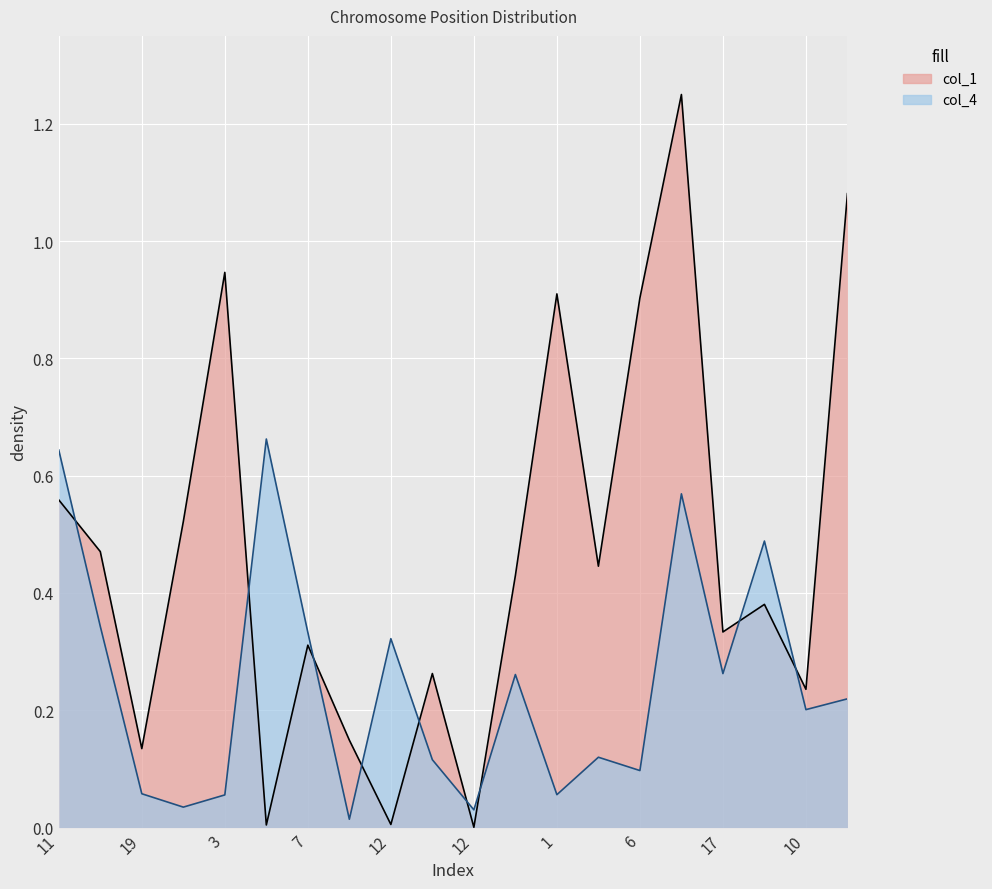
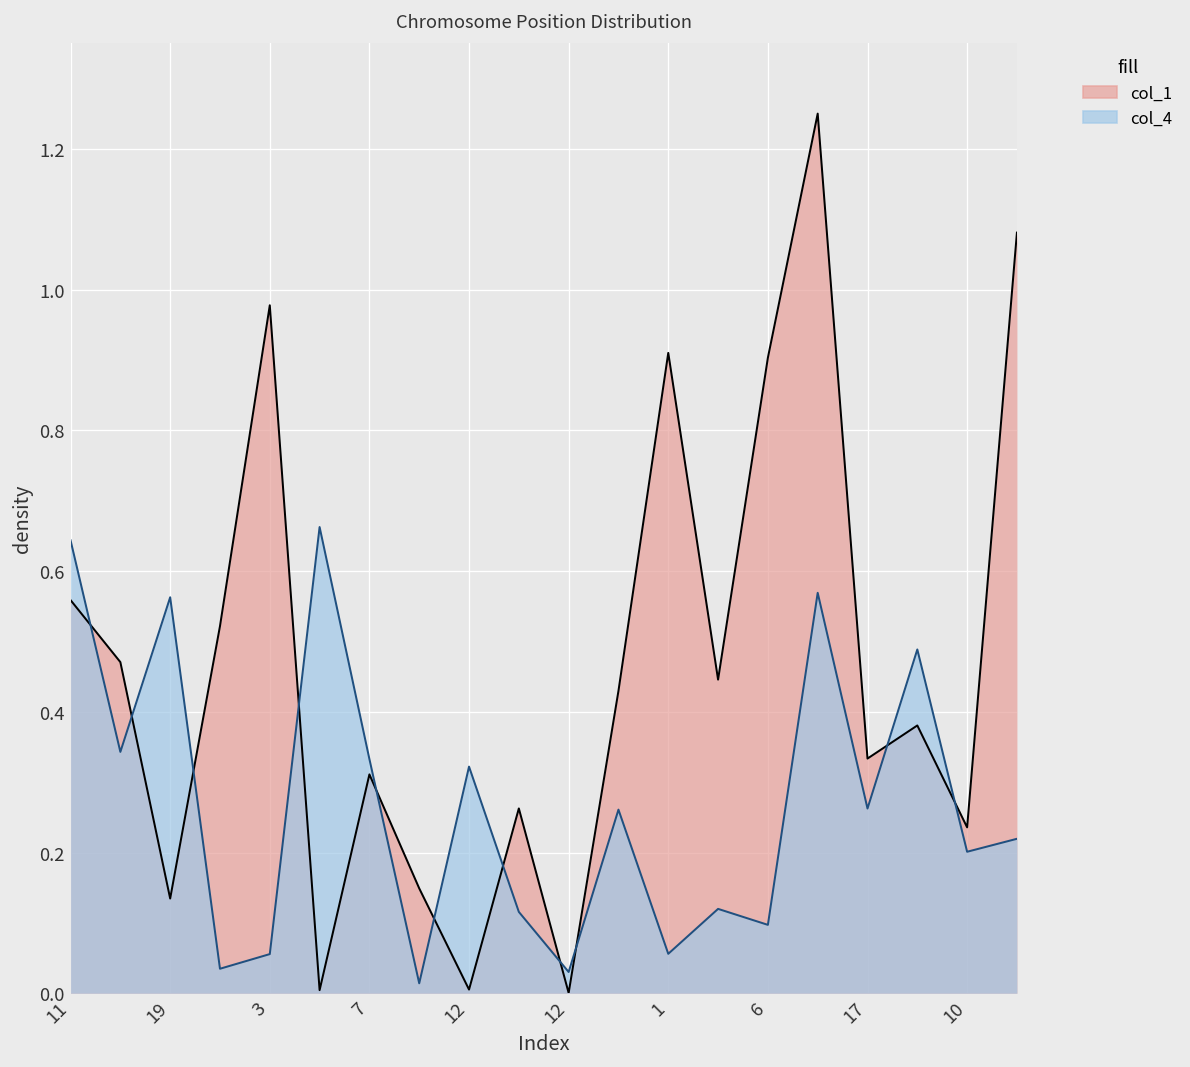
col_4, 19: 0.06 -> 0.56
col_1, 3: 0.95 -> 0.98
